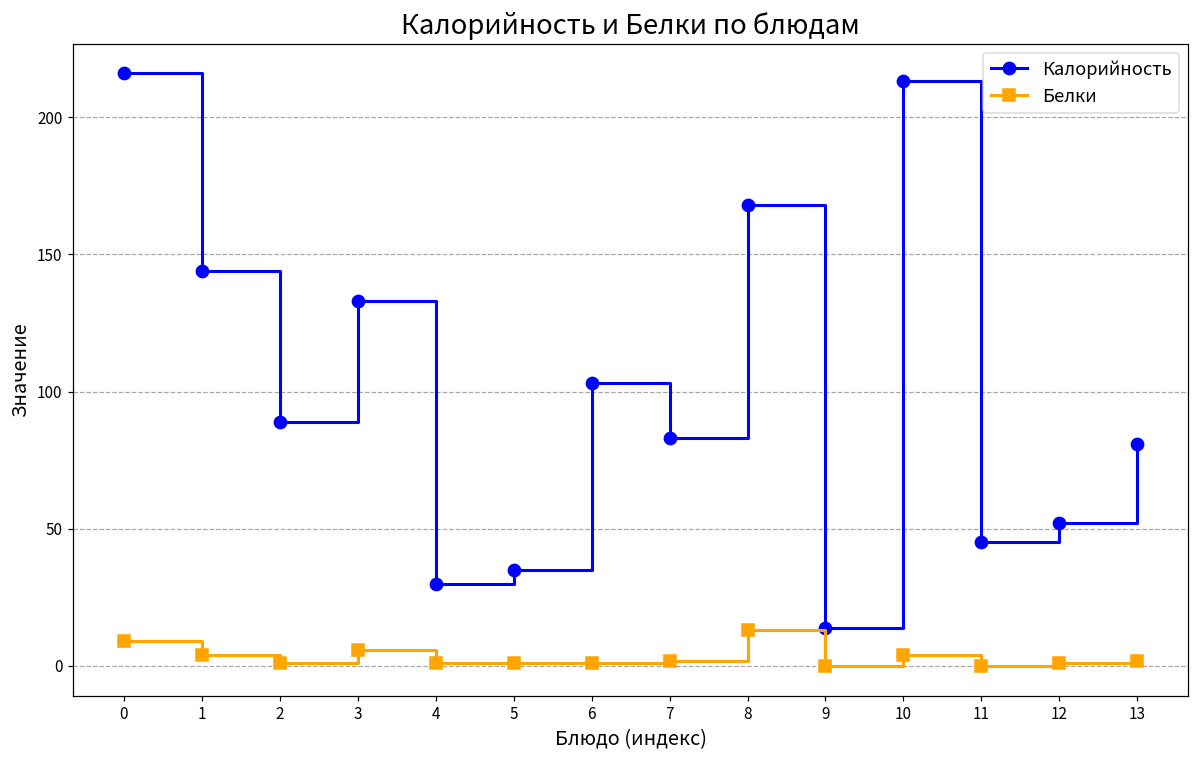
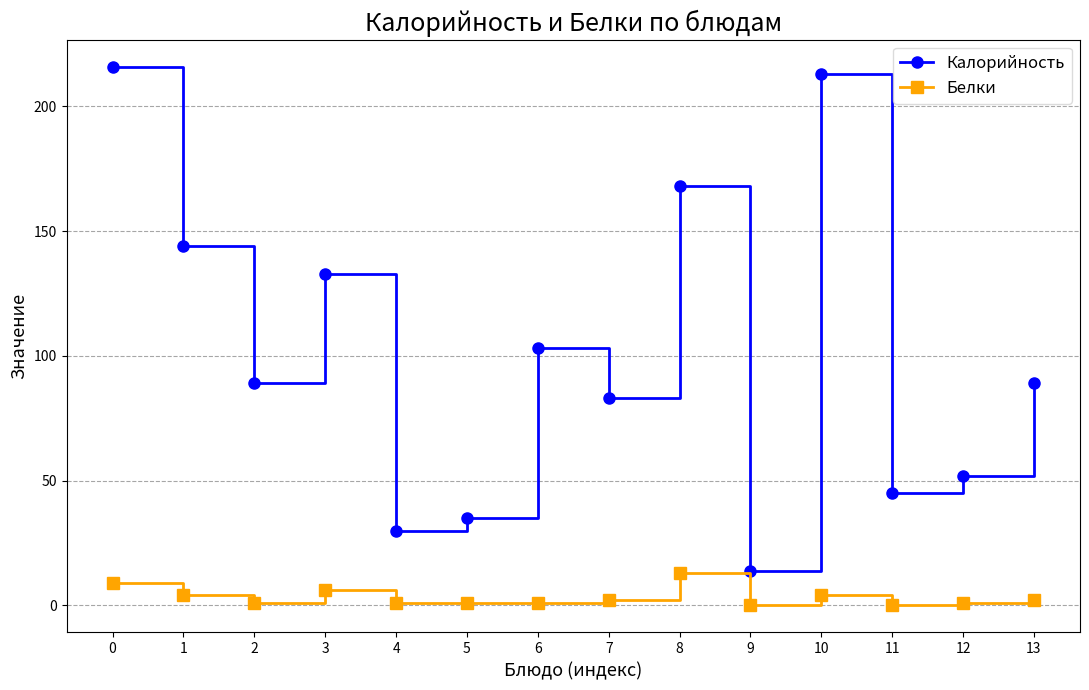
Калорийность, 13: 81 -> 89
